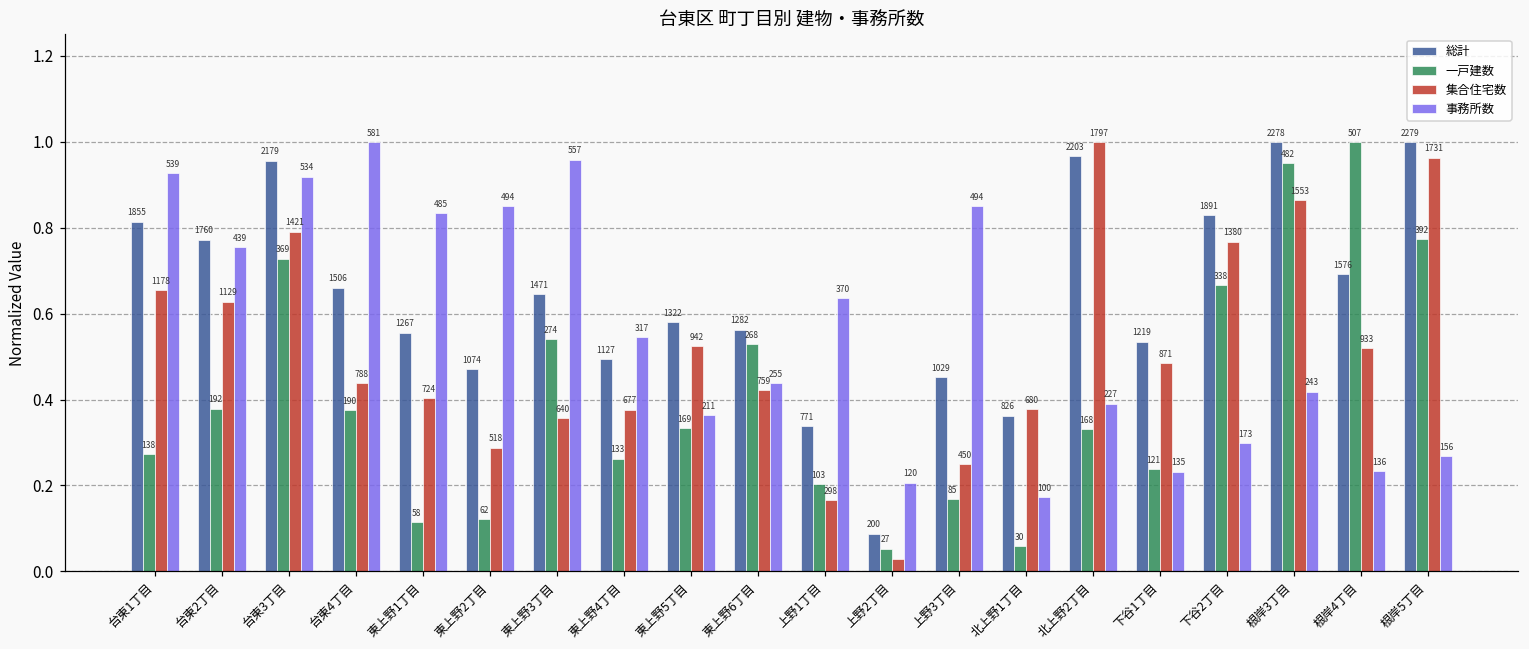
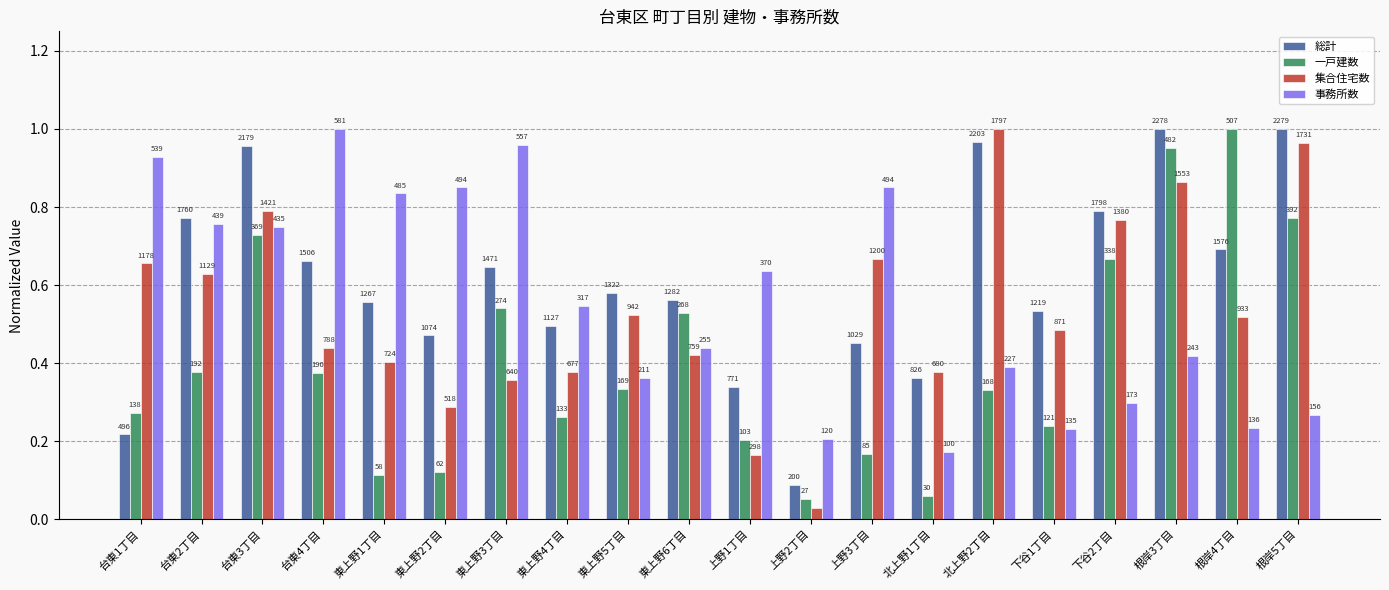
総計, 台東1丁目: 1855 -> 496
事務所数, 台東3丁目: 534 -> 435
集合住宅数, 上野3丁目: 450 -> 1200
総計, 下谷2丁目: 1891 -> 1798
